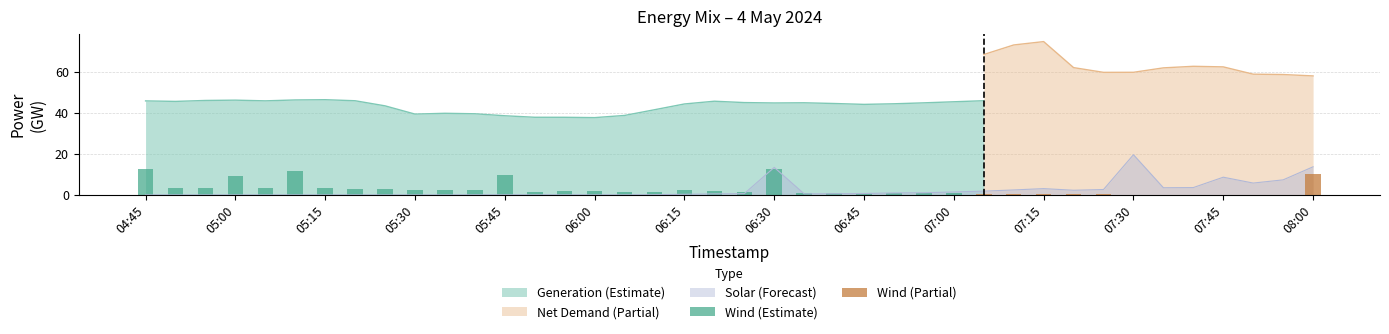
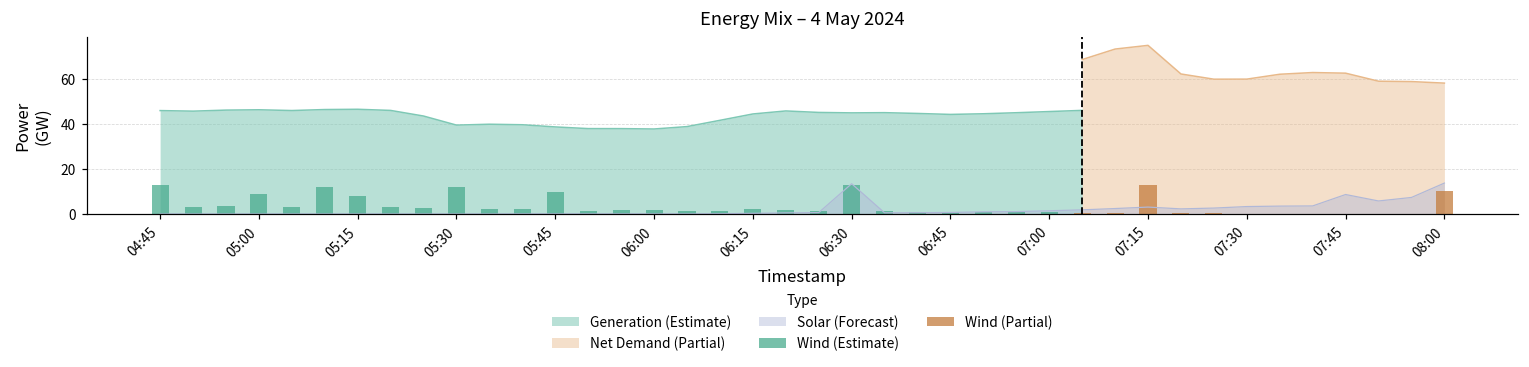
Wind (Estimate), 05:15: 3 -> 8
Wind (Estimate), 05:30: 2 -> 12
Wind (Partial), 07:15: 0 -> 13
Solar (Forecast), 07:30: 20 -> 3
